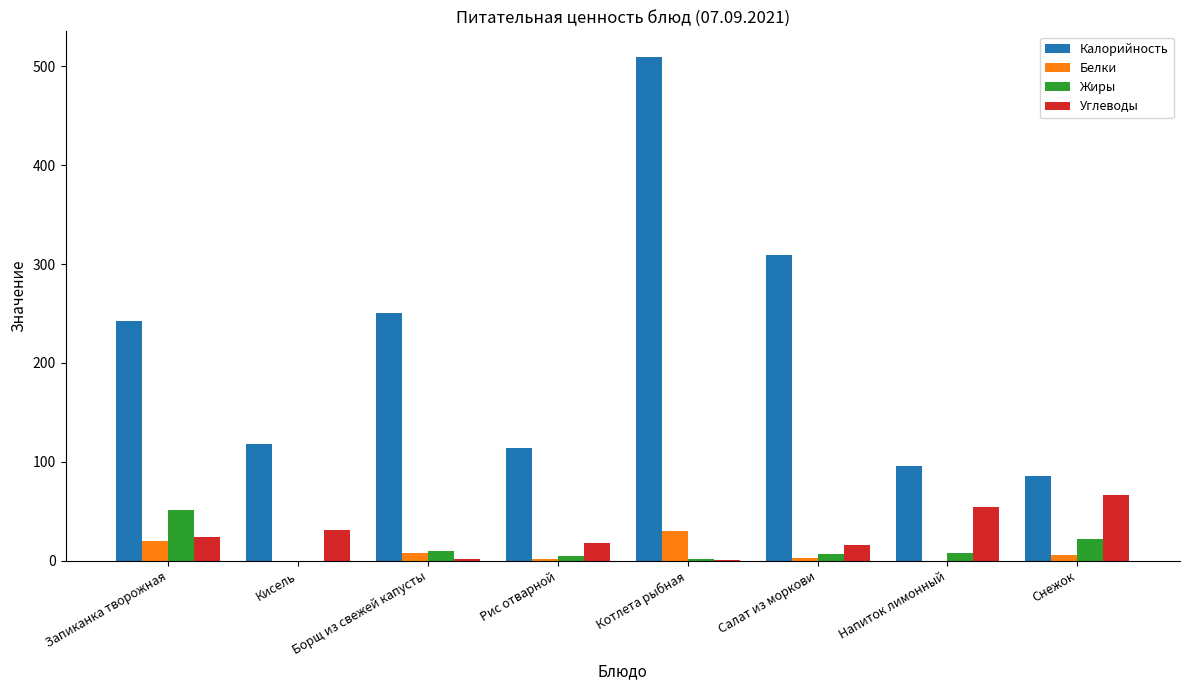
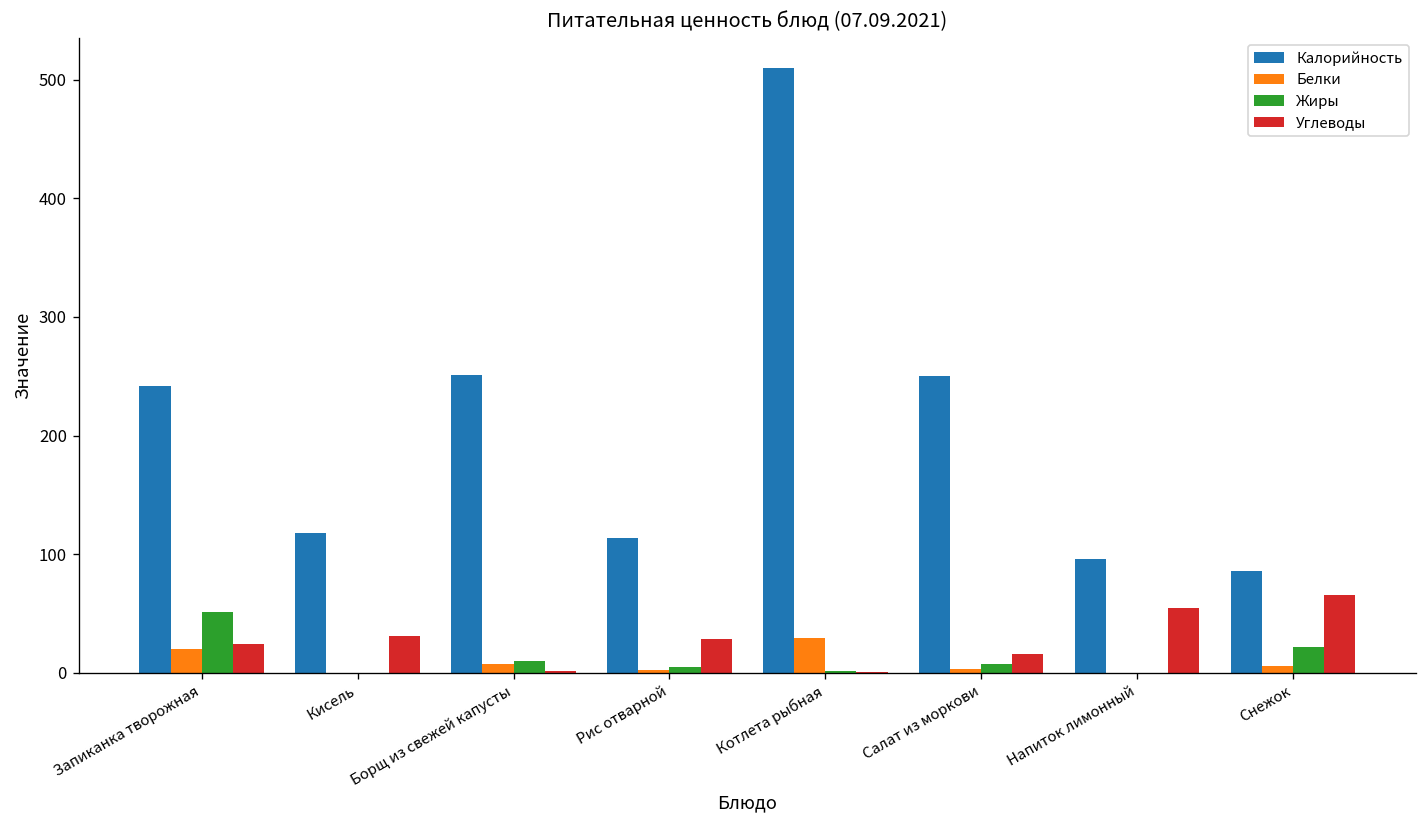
Углеводы, Рис отварной: 20 -> 30
Калорийность, Салат из моркови: 310 -> 250
Жиры, Напиток лимонный: 10 -> 0
